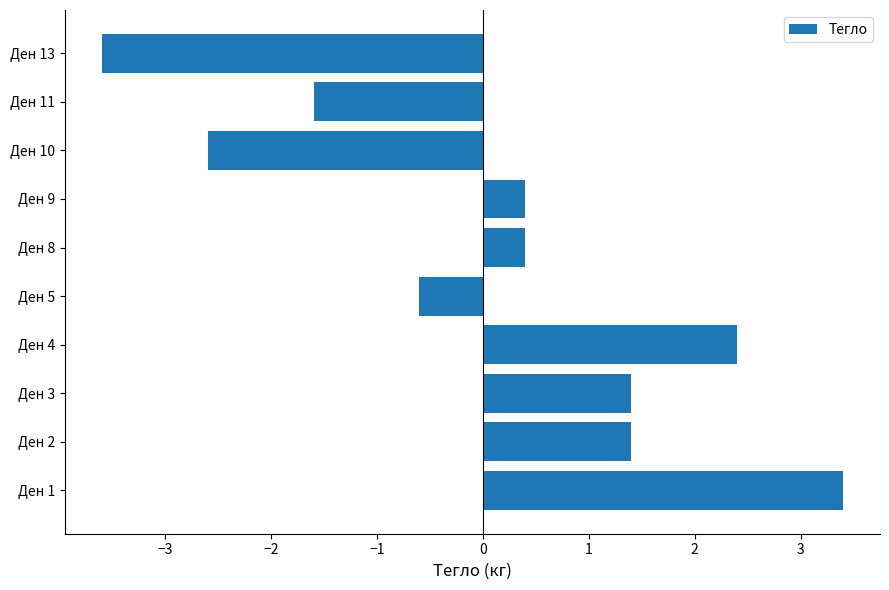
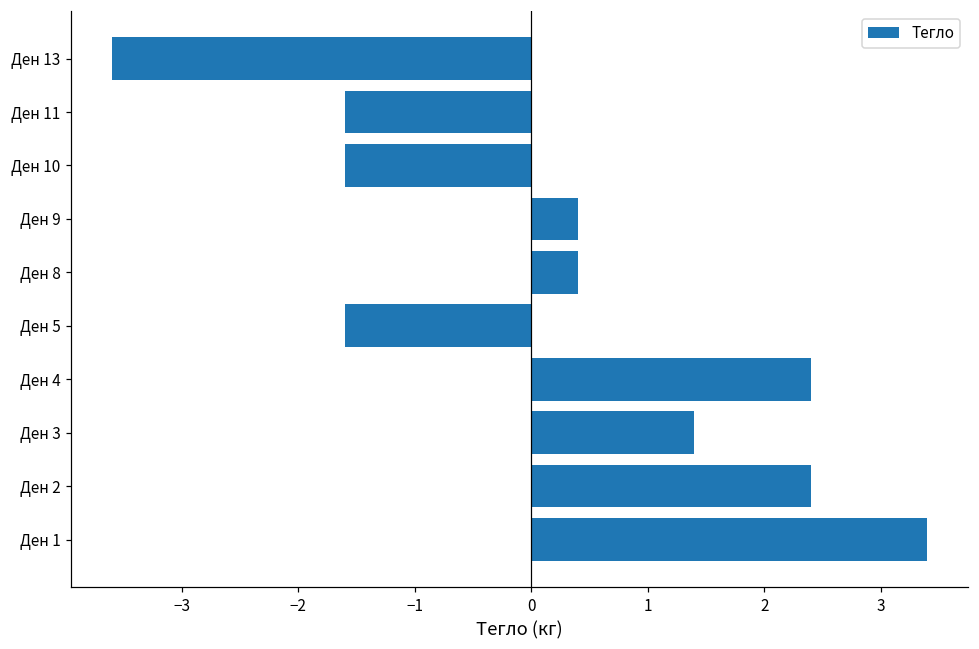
Ден 10: -2.60 -> -1.60
Ден 5: -0.60 -> -1.60
Ден 2: 1.40 -> 2.40
